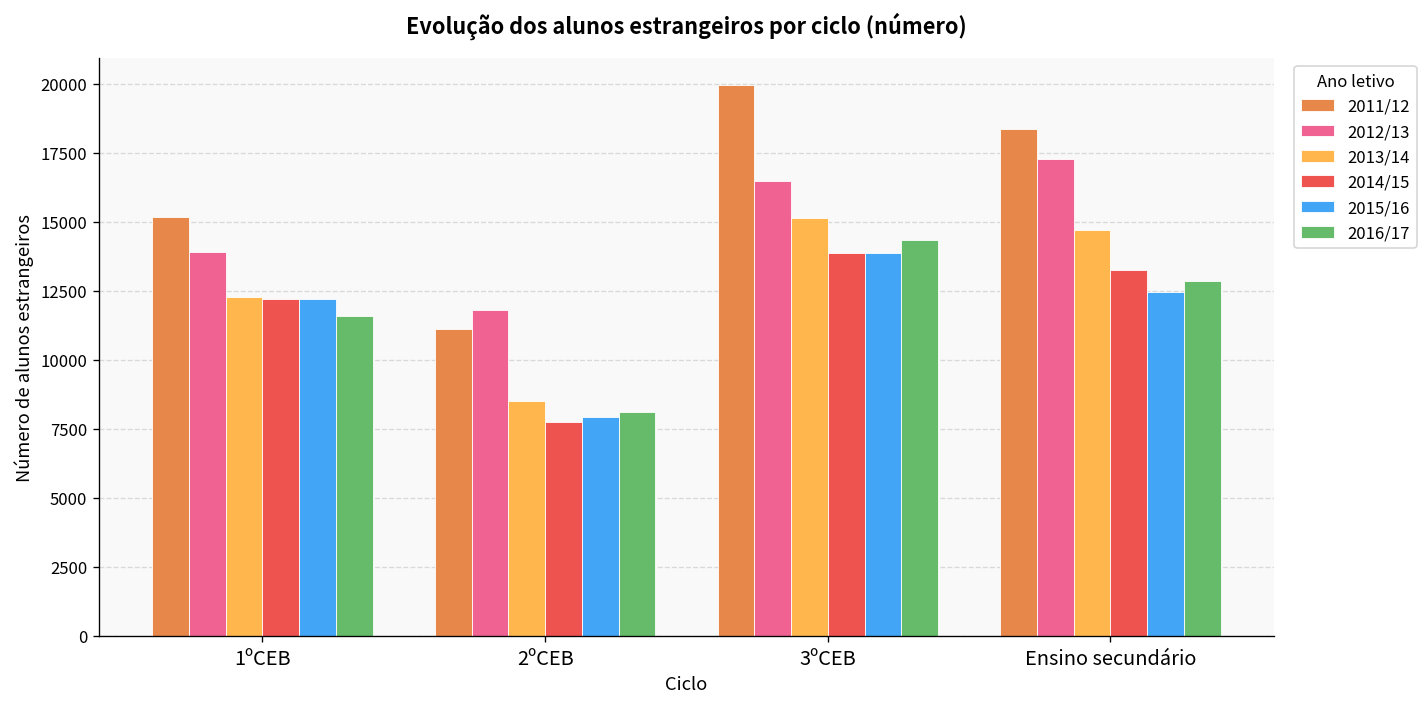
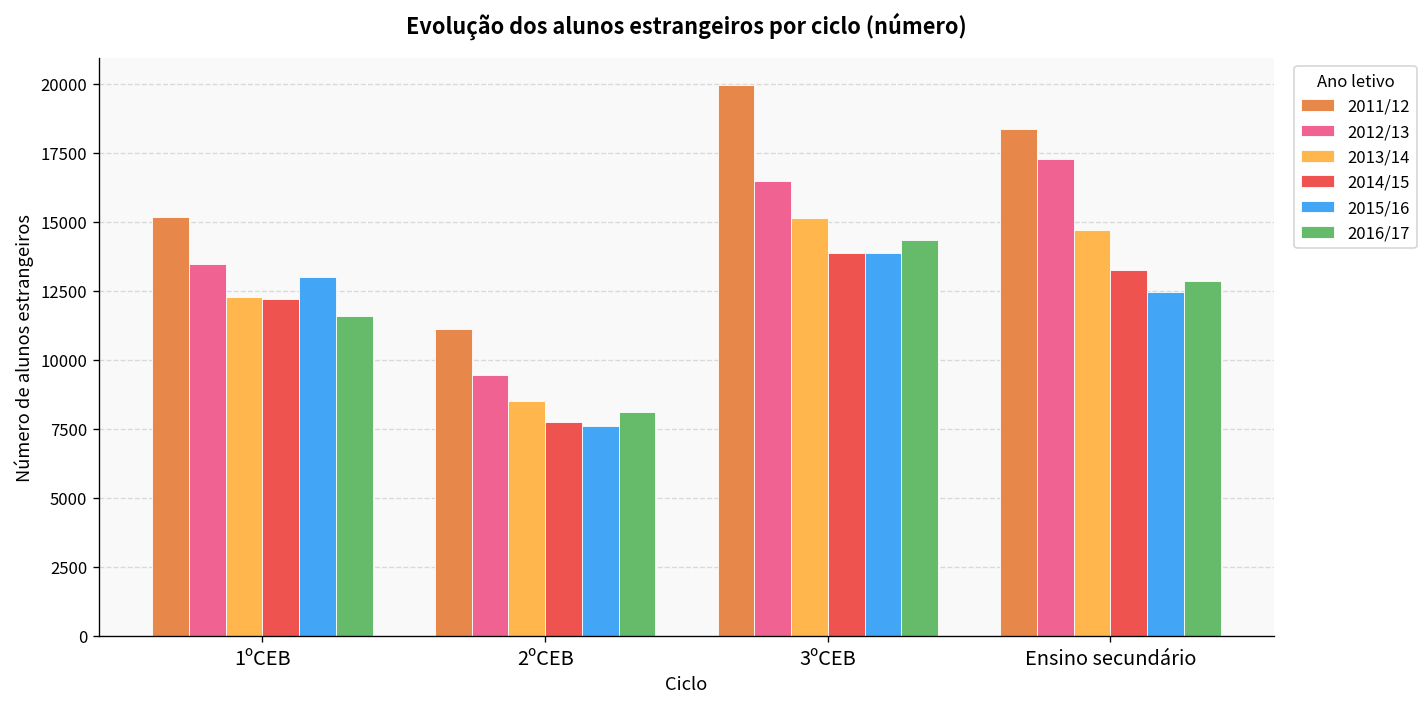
2012/13, 1ºCEB: 13900 -> 13500
2015/16, 1ºCEB: 12200 -> 13000
2012/13, 2ºCEB: 11800 -> 9500
2015/16, 2ºCEB: 7900 -> 7600
